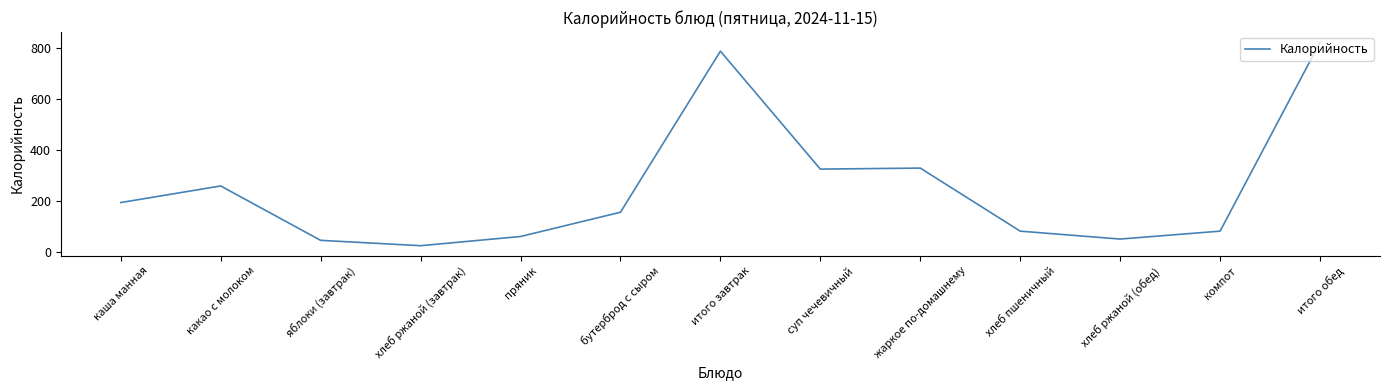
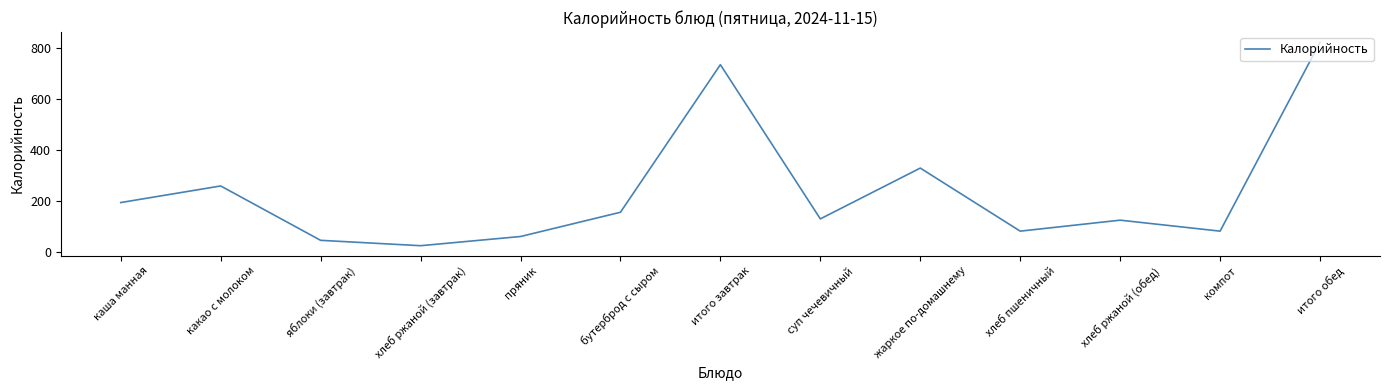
итого завтрак: 790 -> 740
суп чечевичный: 330 -> 130
хлеб ржаной (обед): 50 -> 130
